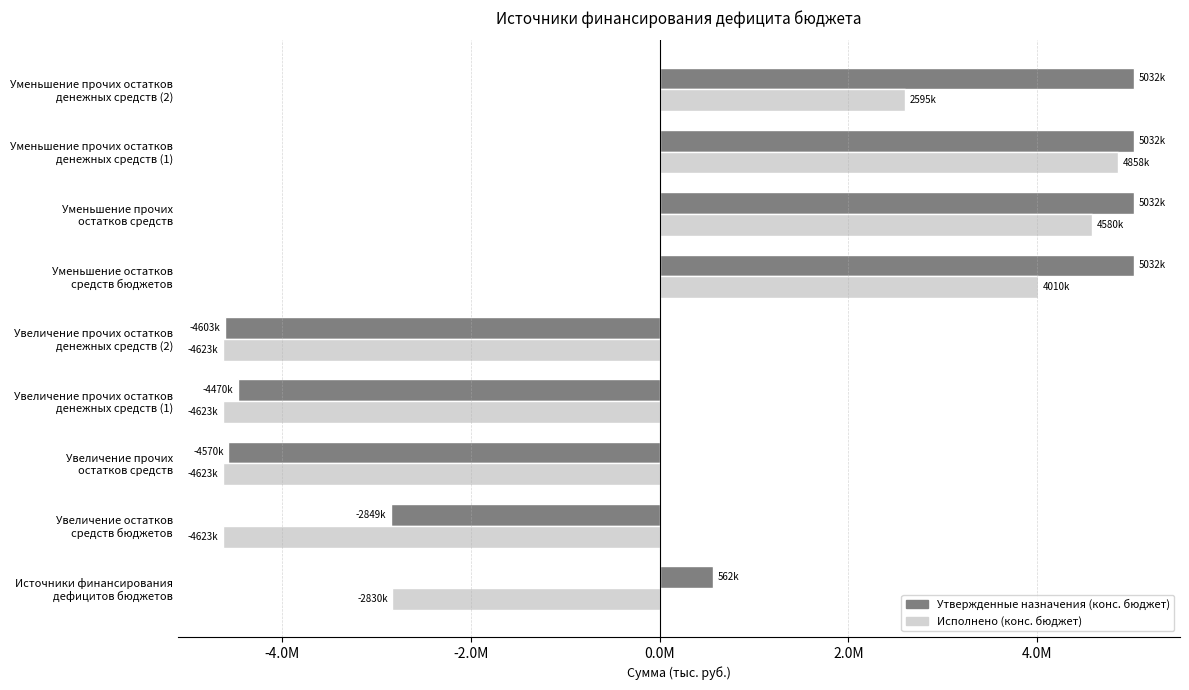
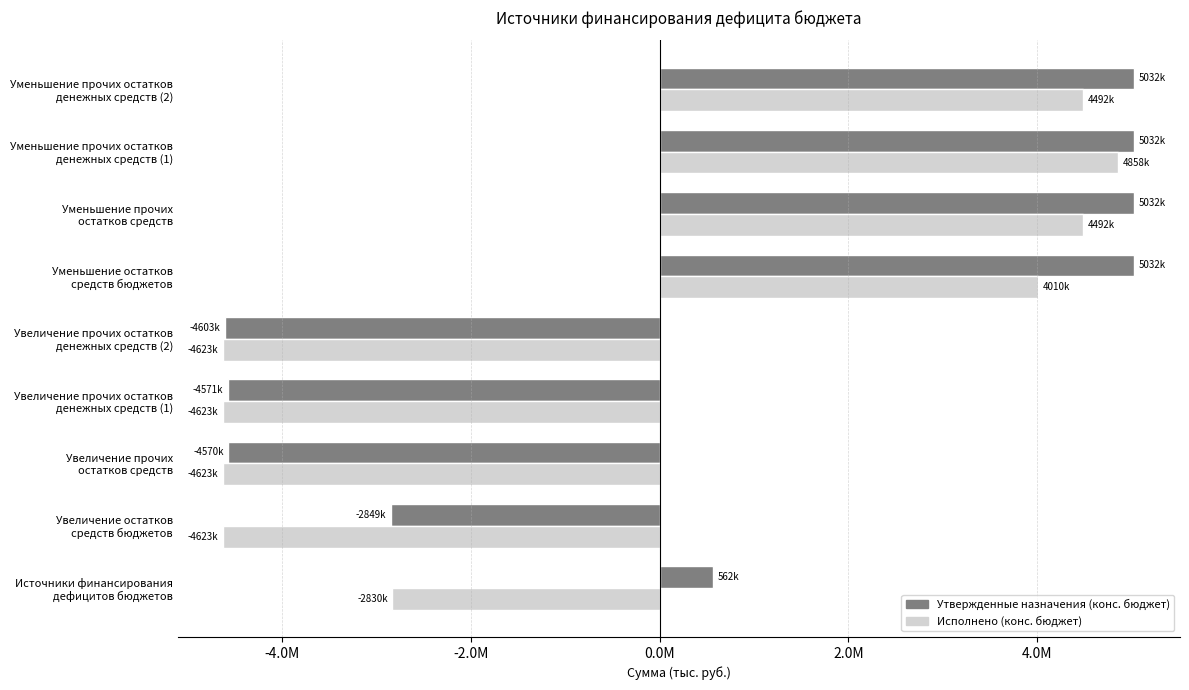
Исполнено (конс. бюджет), Уменьшение прочих остатков денежных средств (2): 2595k -> 4492k
Исполнено (конс. бюджет), Уменьшение прочих остатков средств: 4580k -> 4492k
Утвержденные назначения (конс. бюджет), Увеличение прочих остатков денежных средств (1): -4470k -> -4571k
